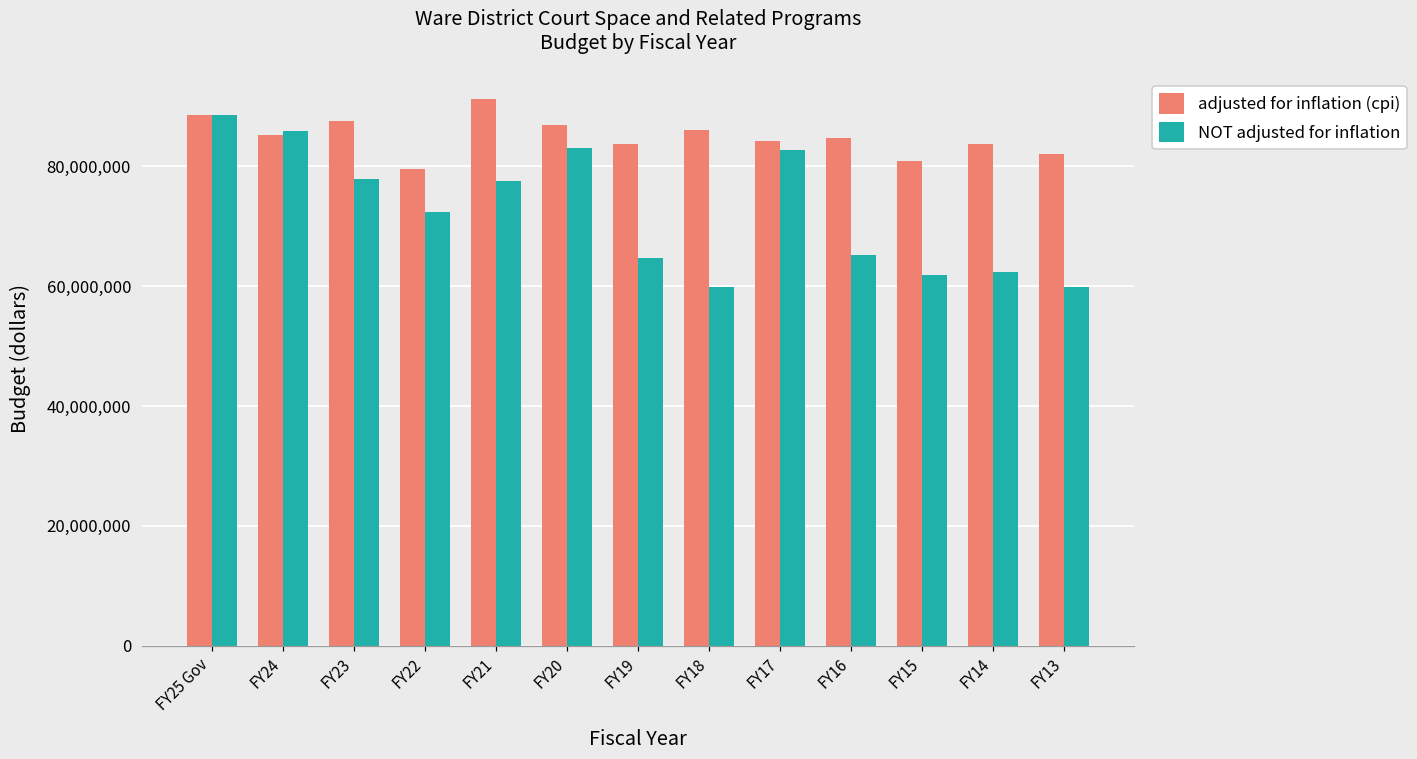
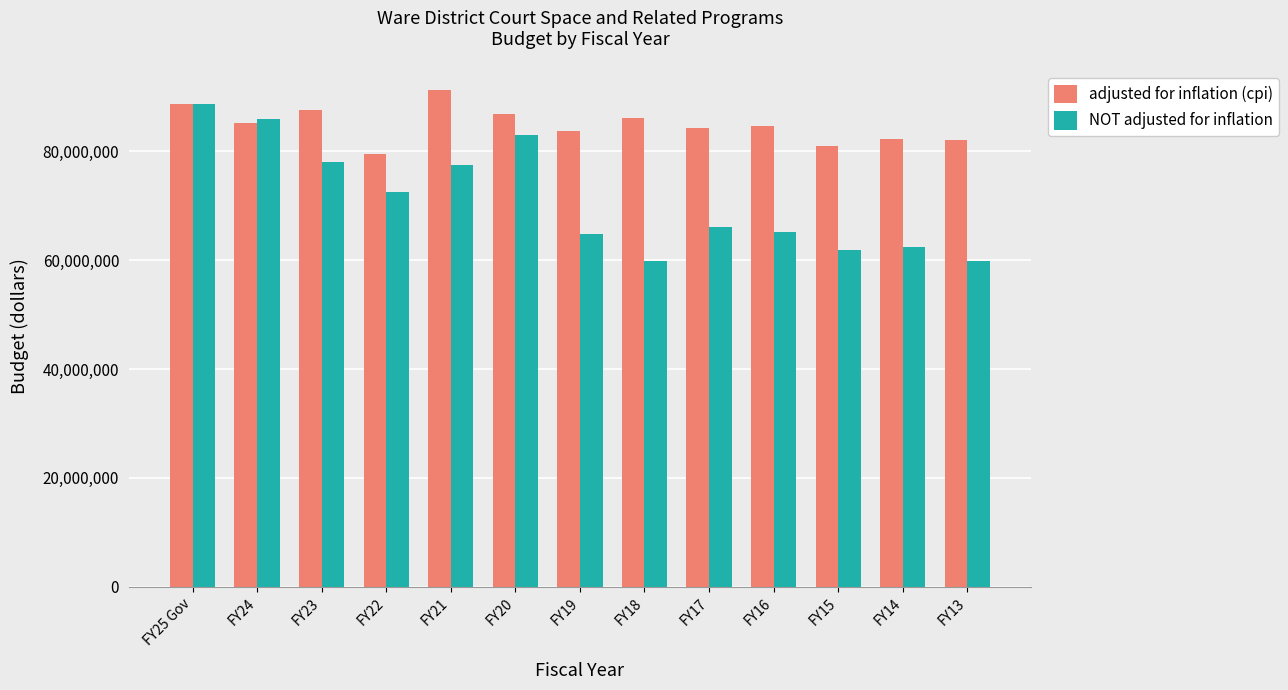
NOT adjusted for inflation, FY17: 83,000,000 -> 66,000,000
adjusted for inflation (cpi), FY14: 84,000,000 -> 82,000,000
